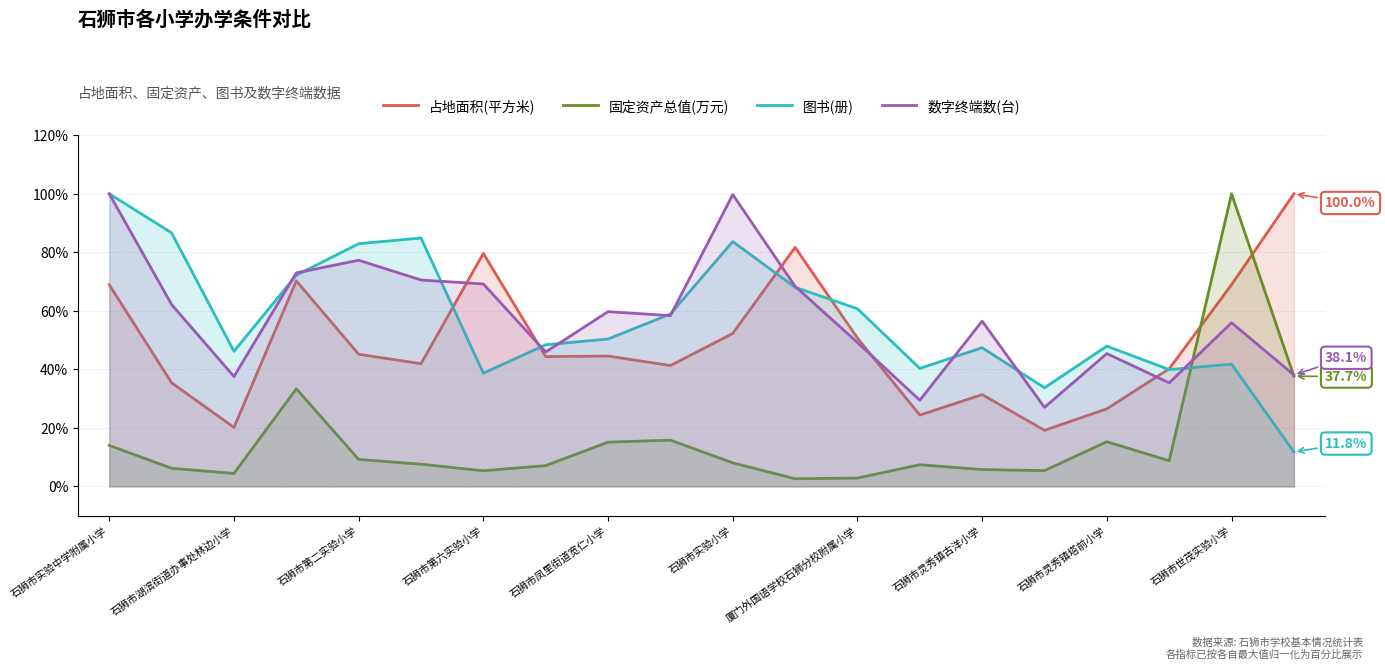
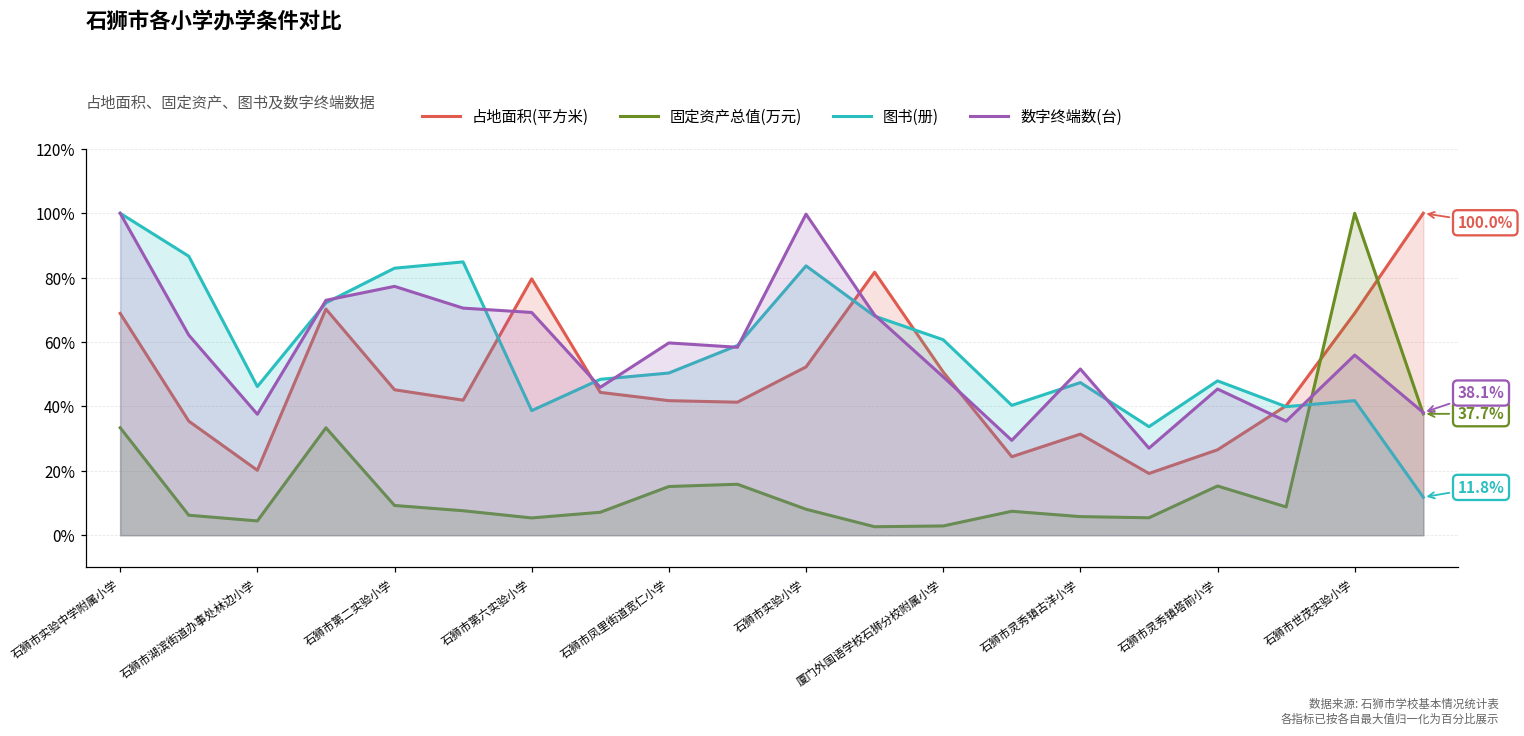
固定资产总值(万元), 石狮市实验中学附属小学: 14% -> 33%
占地面积(平方米), 石狮市凤里街道宽仁小学: 45% -> 42%
数字终端数(台), 石狮市灵秀镇古洋小学: 56% -> 52%
